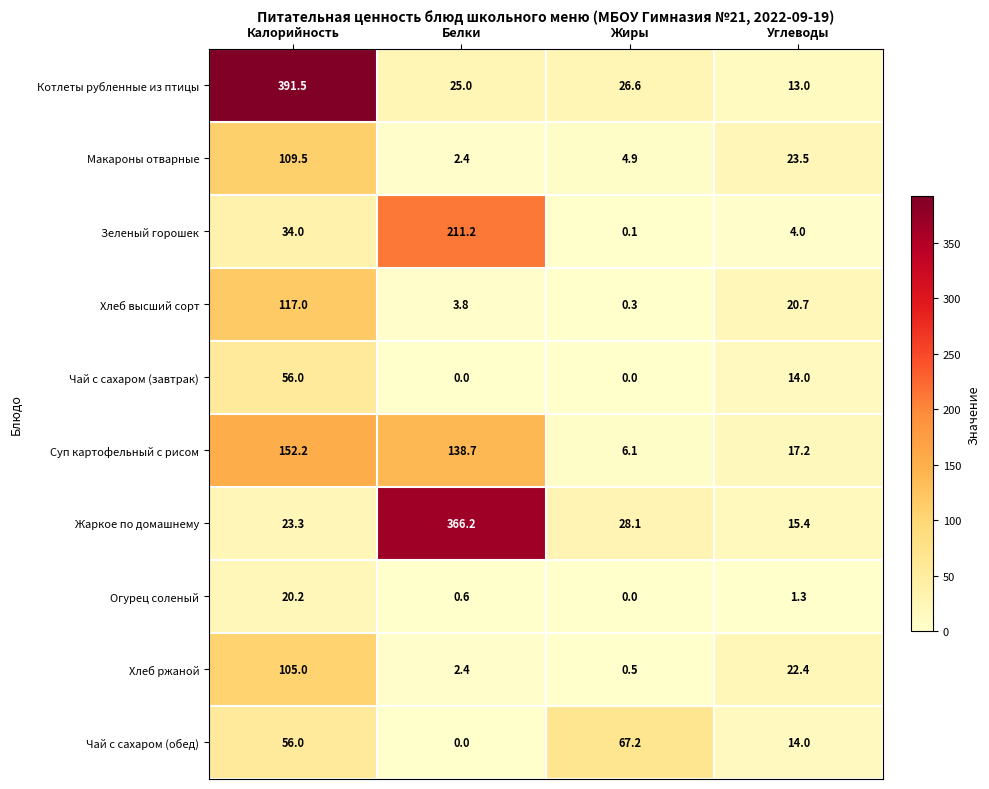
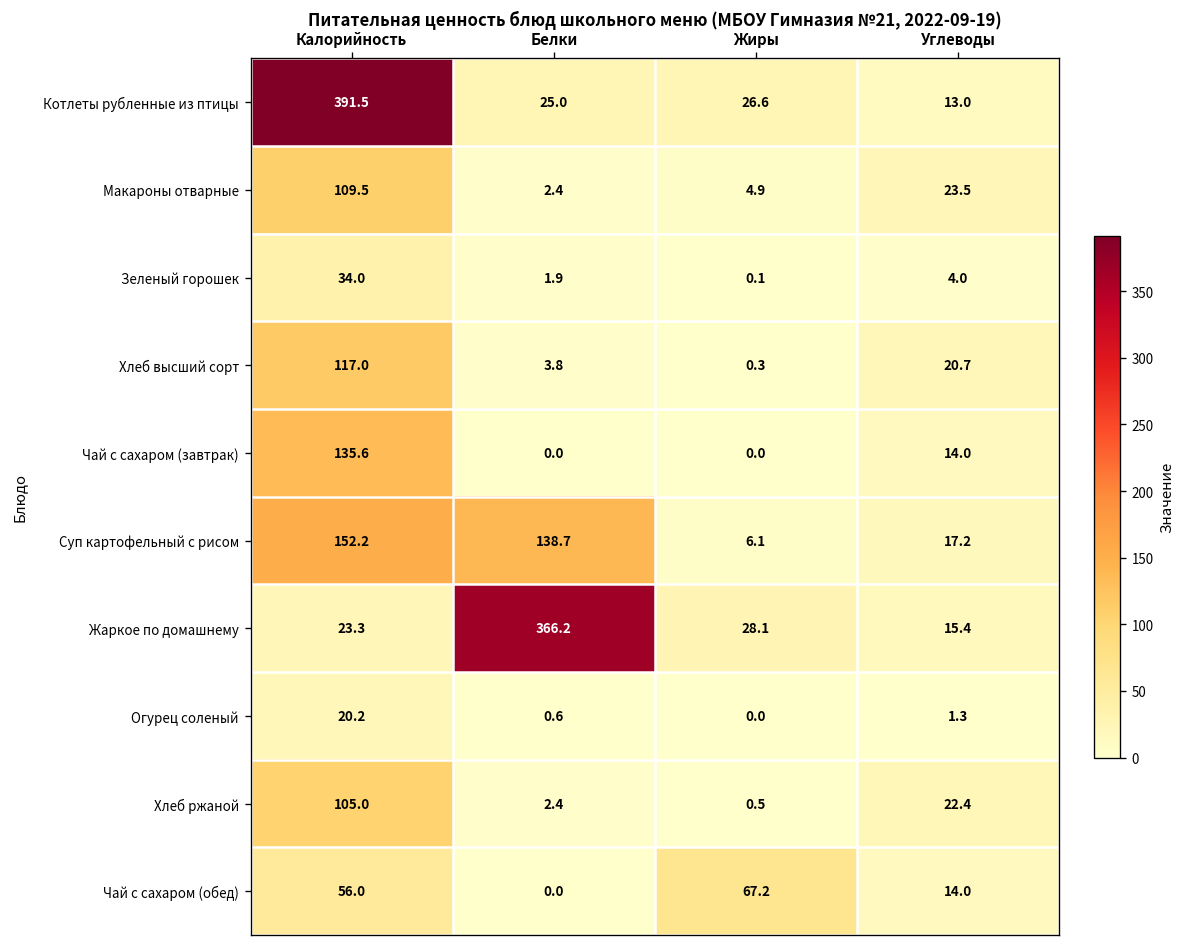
Зеленый горошек, Белки: 211.2 -> 1.9
Чай с сахаром (завтрак), Калорийность: 56.0 -> 135.6
